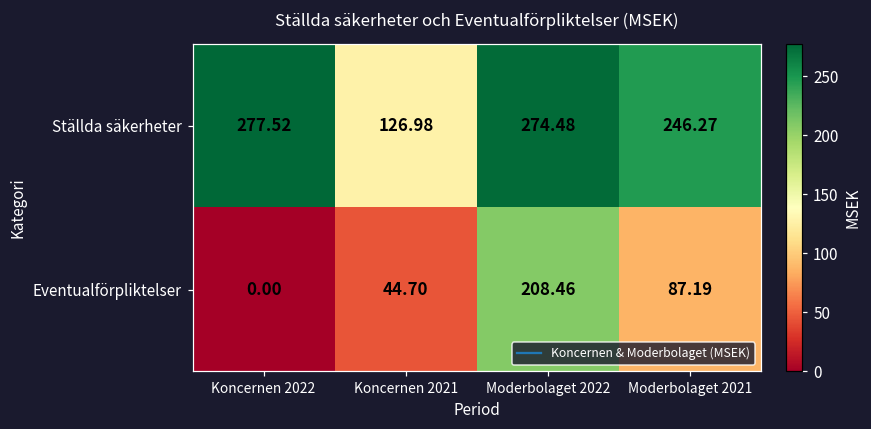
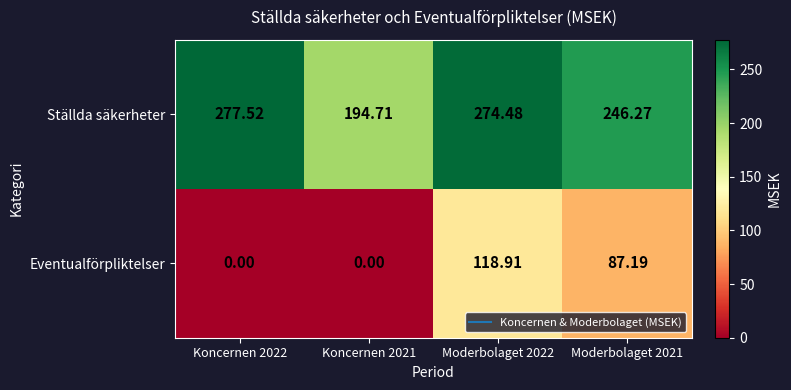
Ställda säkerheter, Koncernen 2021: 126.98 -> 194.71
Eventualförpliktelser, Koncernen 2021: 44.70 -> 0.00
Eventualförpliktelser, Moderbolaget 2022: 208.46 -> 118.91
